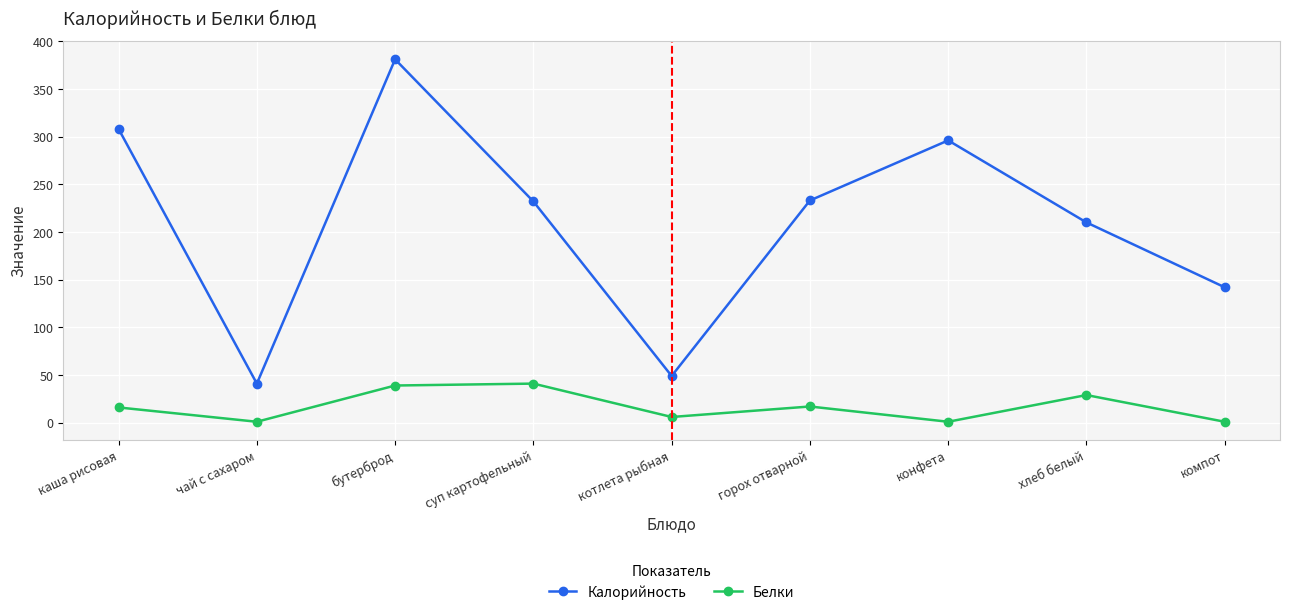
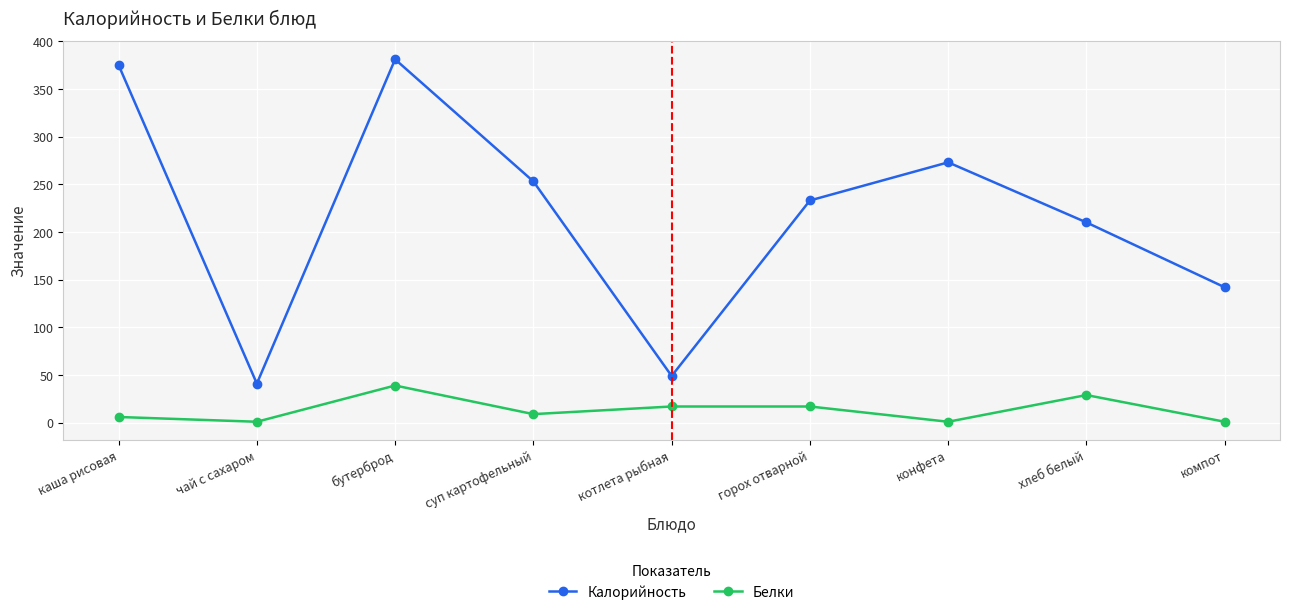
Калорийность, каша рисовая: 310 -> 380
Белки, каша рисовая: 20 -> 10
Калорийность, суп картофельный: 230 -> 250
Белки, суп картофельный: 40 -> 10
Белки, котлета рыбная: 10 -> 20
Калорийность, конфета: 300 -> 270
